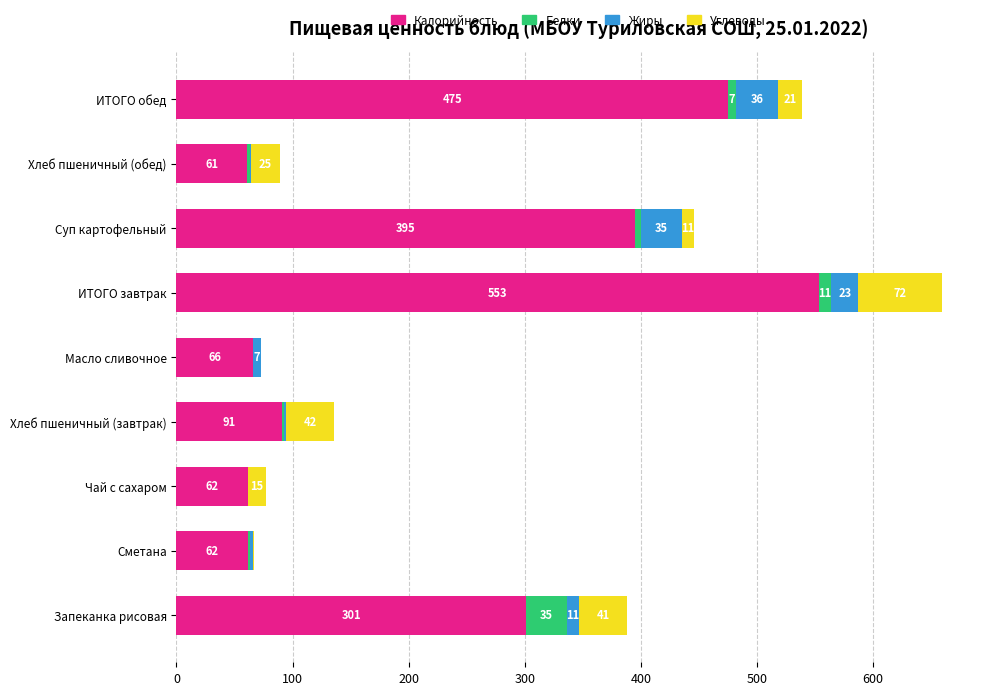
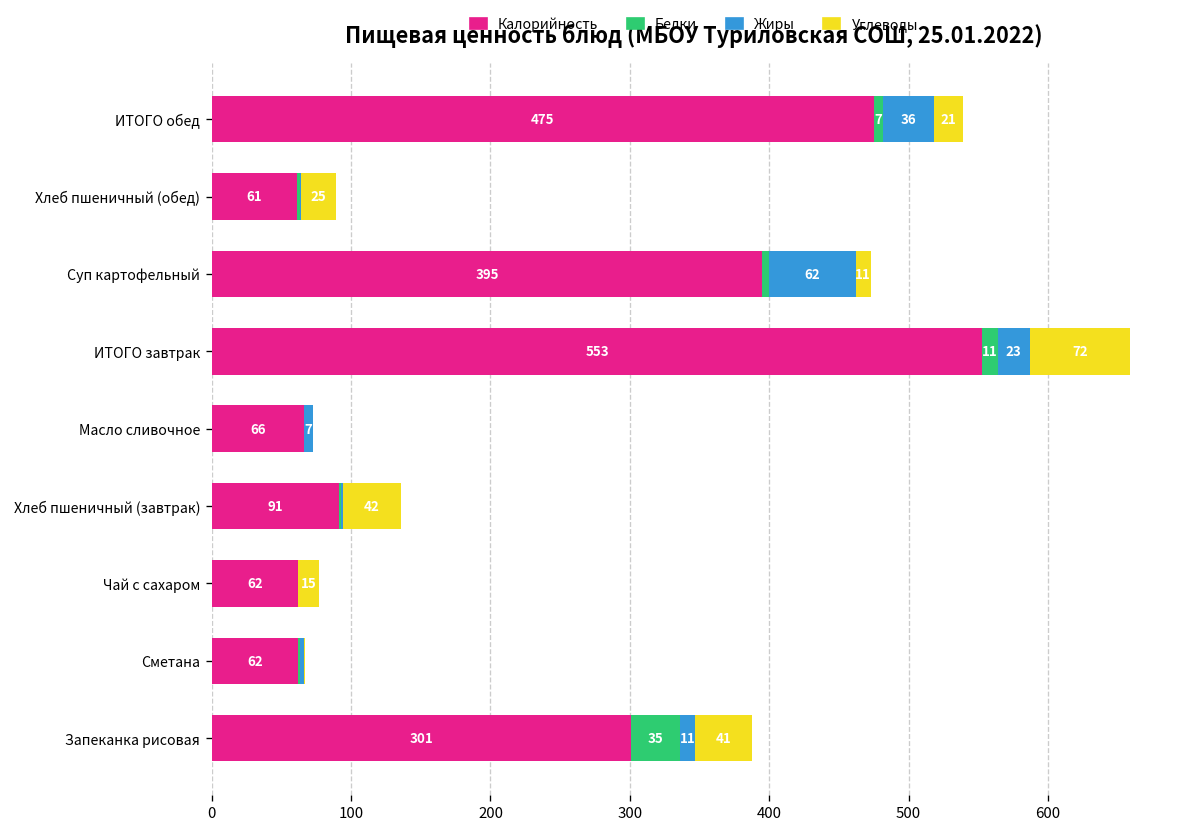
Жиры, Суп картофельный: 35 -> 62
